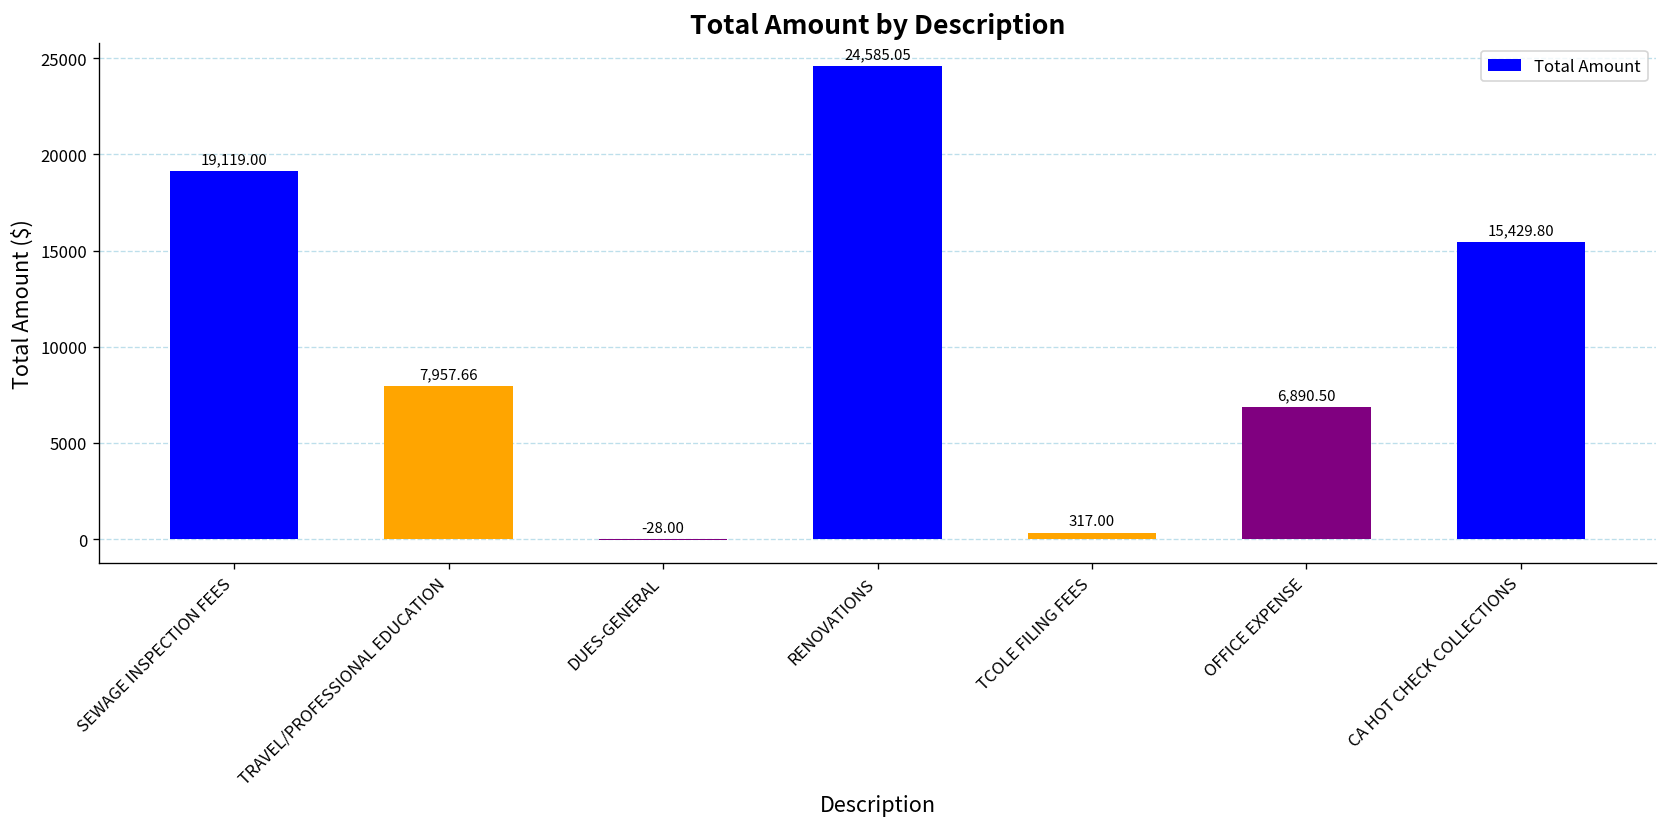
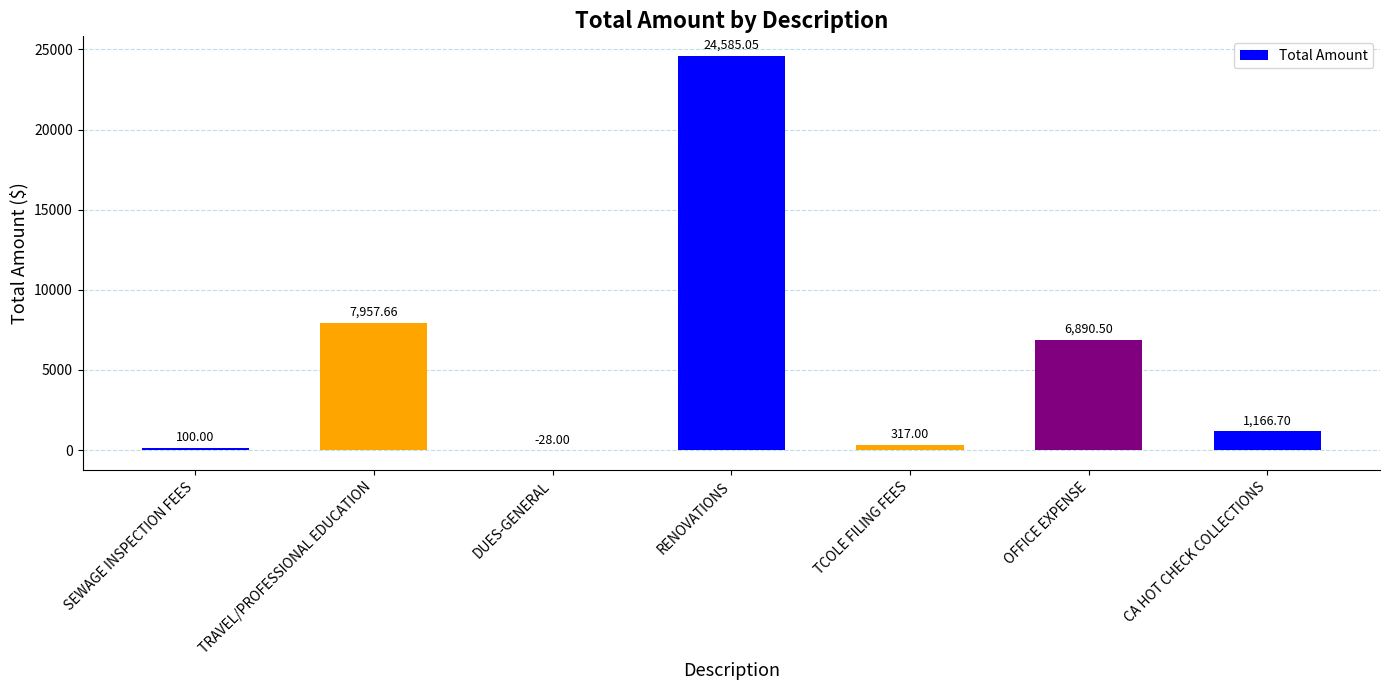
SEWAGE INSPECTION FEES: 19,119.00 -> 100.00
CA HOT CHECK COLLECTIONS: 15,429.80 -> 1,166.70
